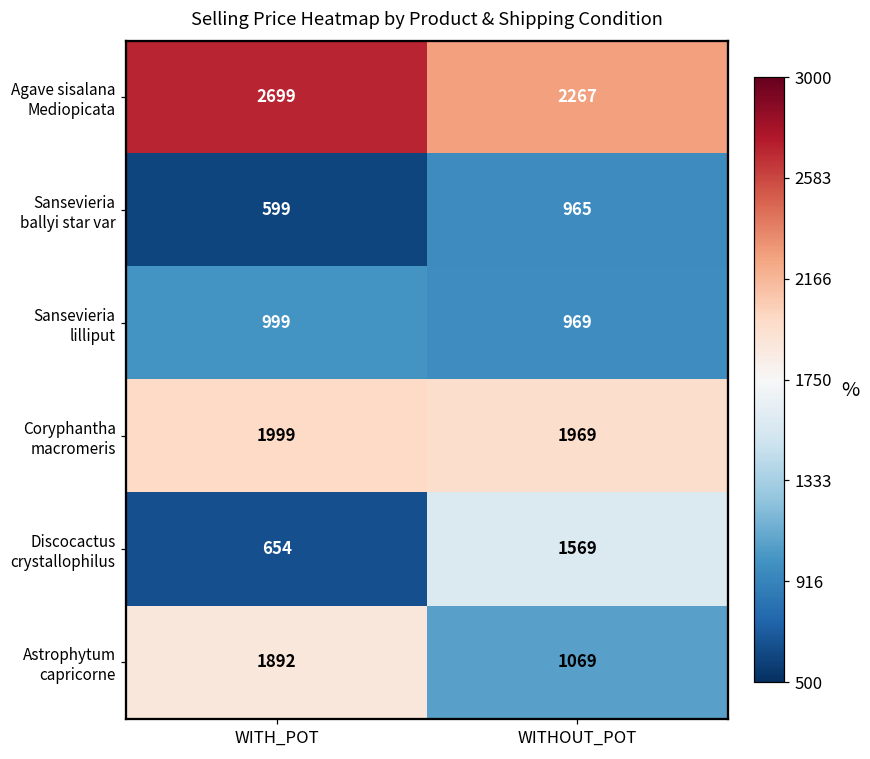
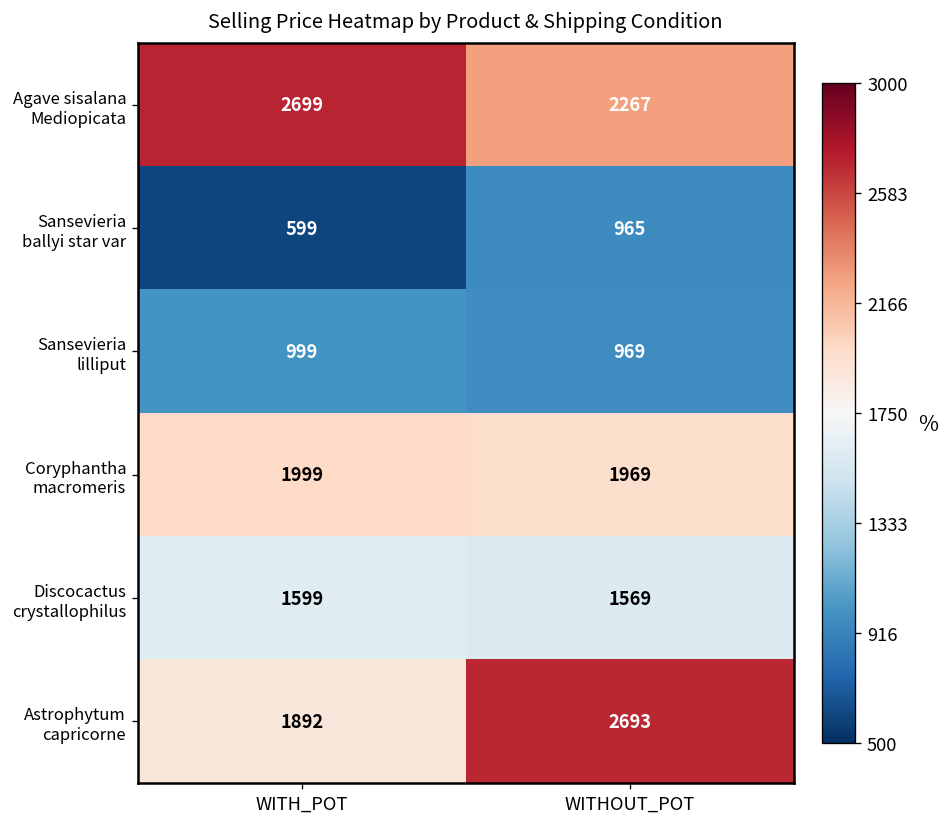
Discocactus crystallophilus, WITH_POT: 654 -> 1599
Astrophytum capricorne, WITHOUT_POT: 1069 -> 2693
